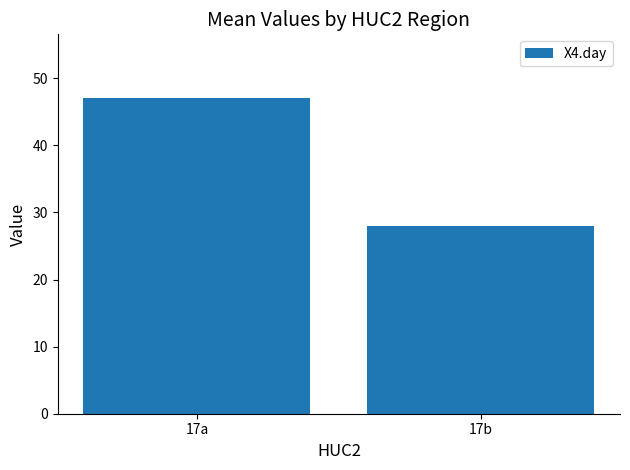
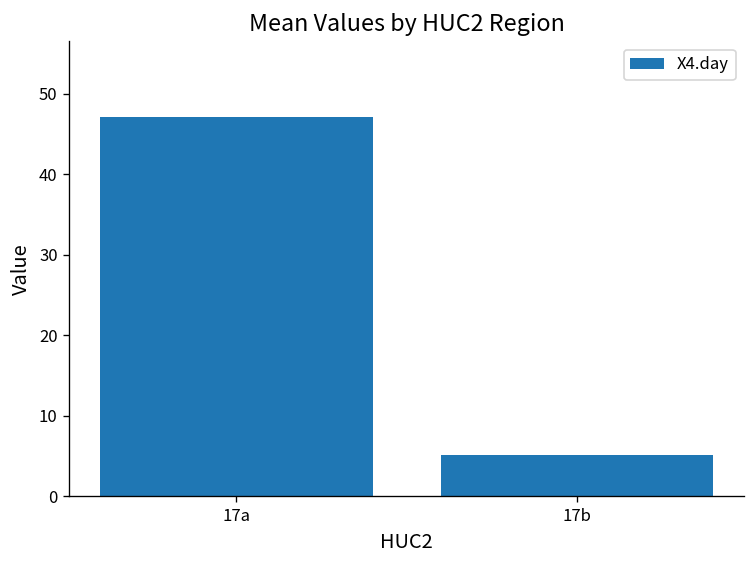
17b: 28 -> 5
